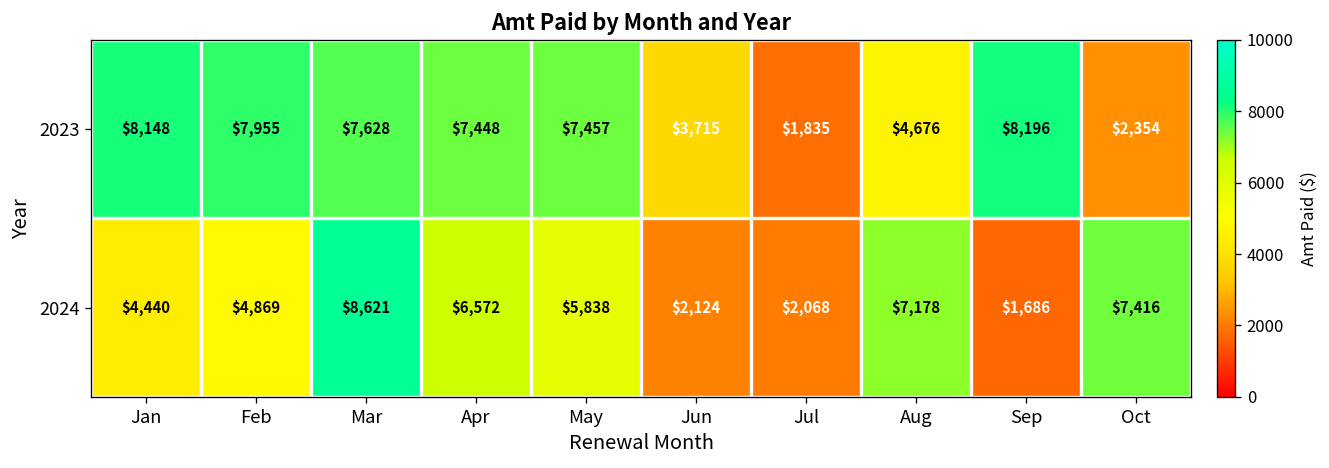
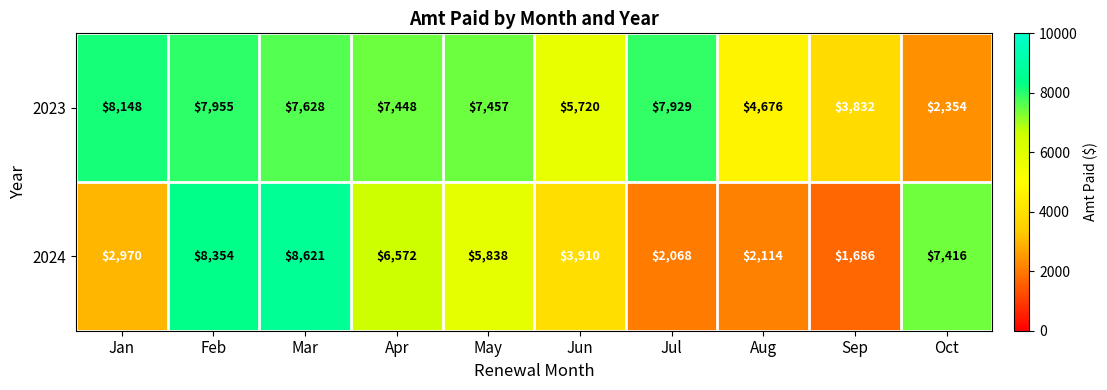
2023, Jun: $3,715 -> $5,720
2023, Jul: $1,835 -> $7,929
2023, Sep: $8,196 -> $3,832
2024, Jan: $4,440 -> $2,970
2024, Feb: $4,869 -> $8,354
2024, Jun: $2,124 -> $3,910
2024, Aug: $7,178 -> $2,114
